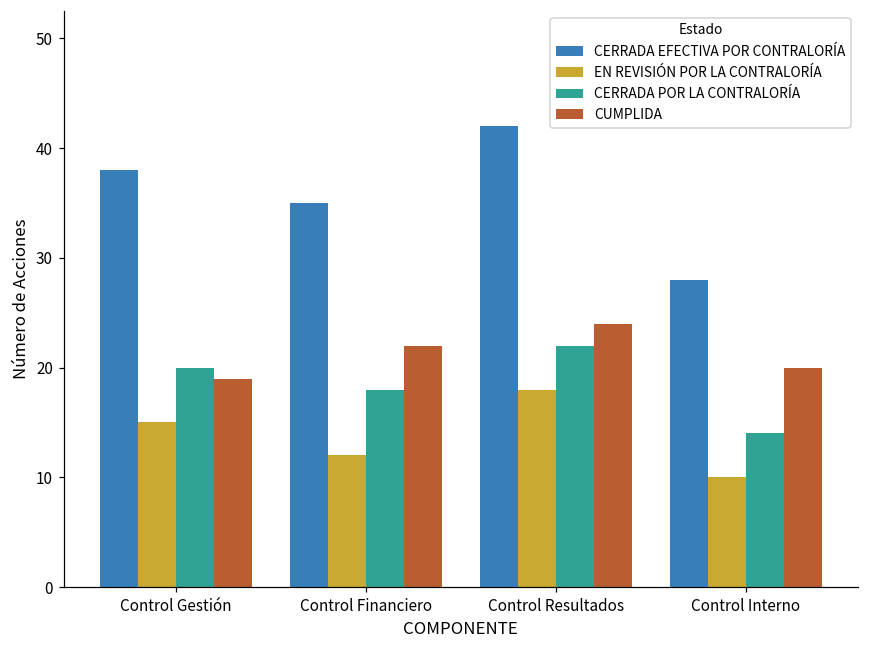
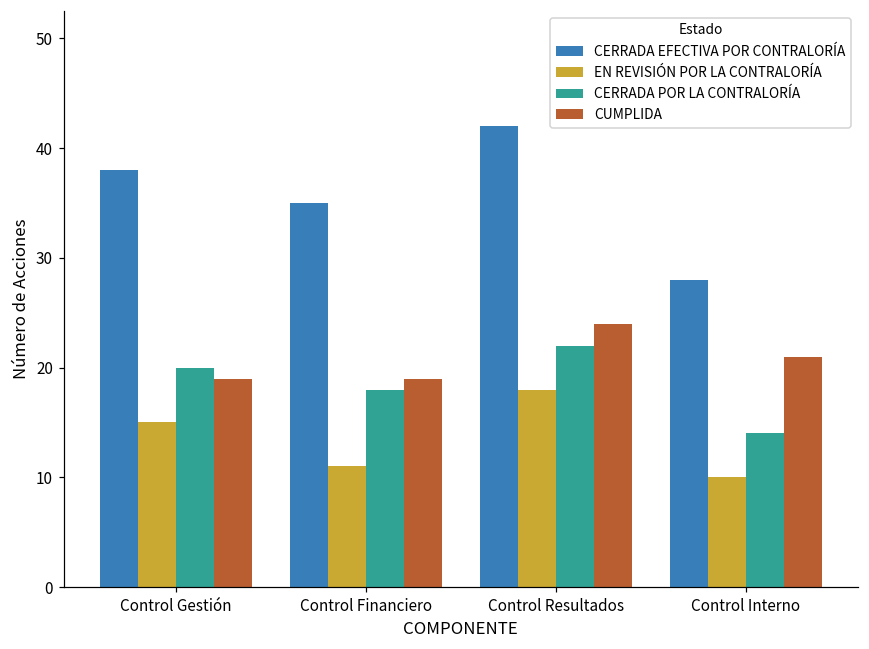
EN REVISIÓN POR LA CONTRALORÍA, Control Financiero: 12 -> 11
CUMPLIDA, Control Financiero: 22 -> 19
CUMPLIDA, Control Interno: 20 -> 21
